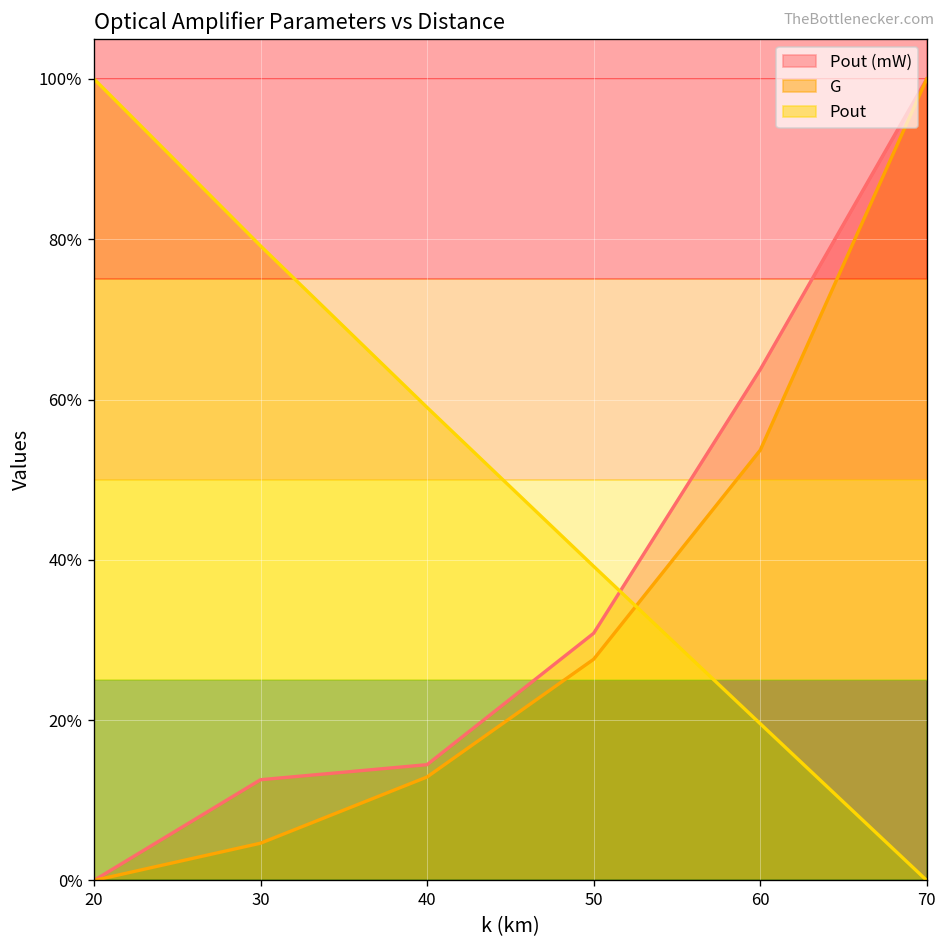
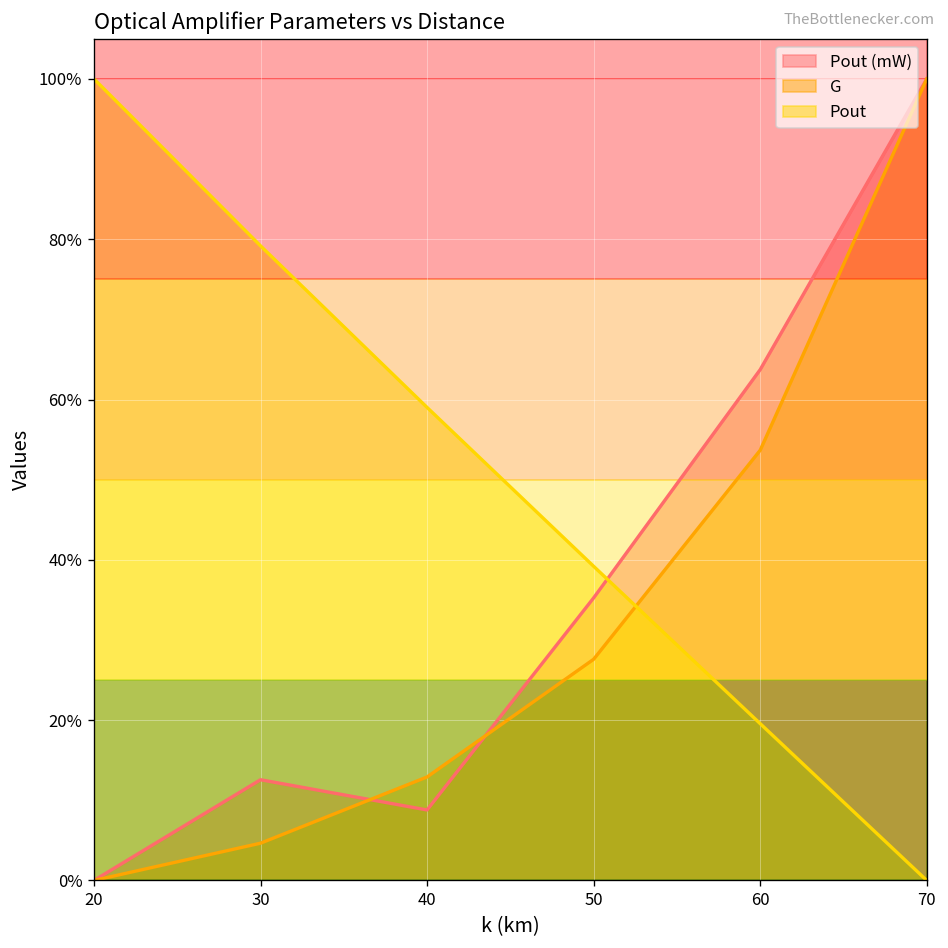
Pout (mW), 40: 14% -> 9%
Pout (mW), 50: 31% -> 35%
